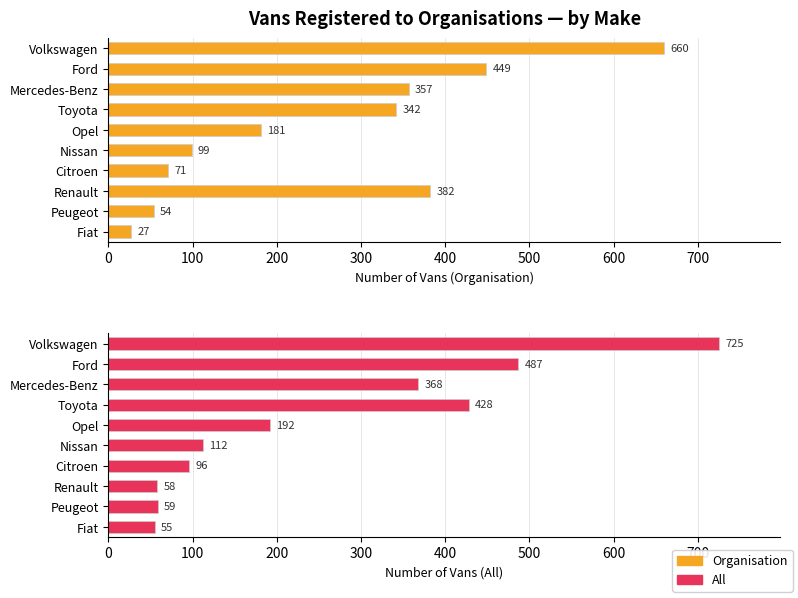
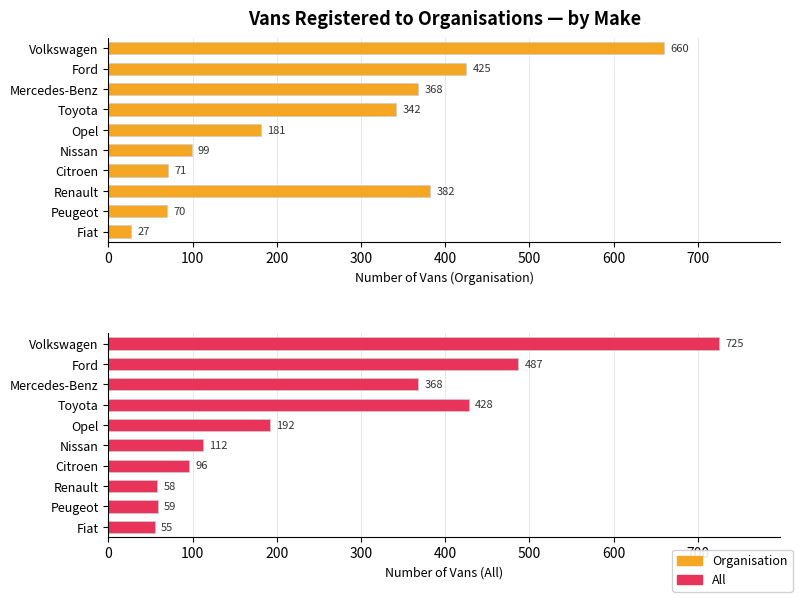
Vans Registered to Organisations — by Make, Ford: 449 -> 425
Vans Registered to Organisations — by Make, Mercedes-Benz: 357 -> 368
Vans Registered to Organisations — by Make, Peugeot: 54 -> 70
